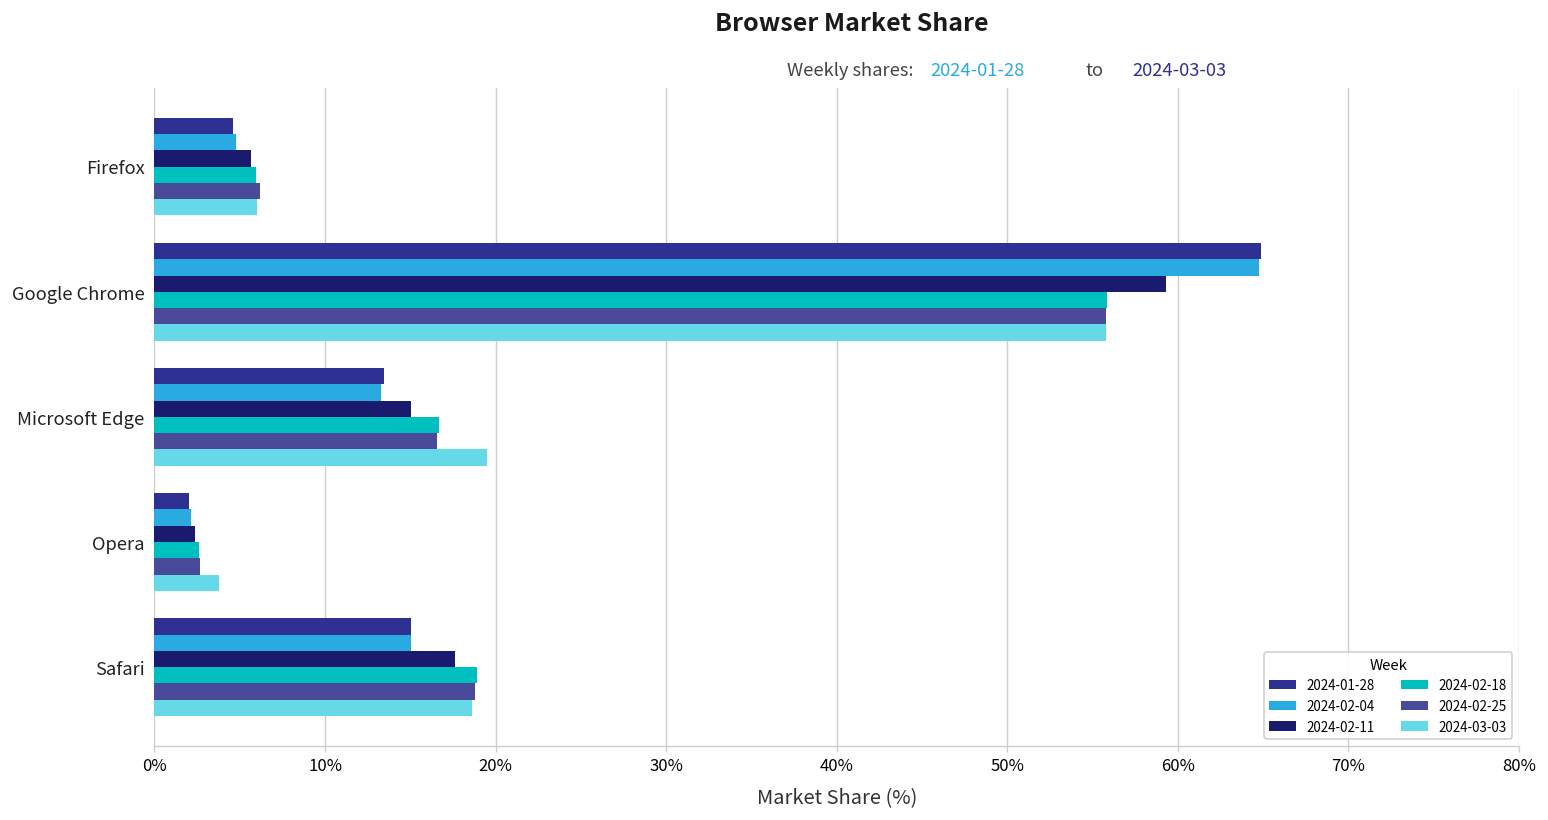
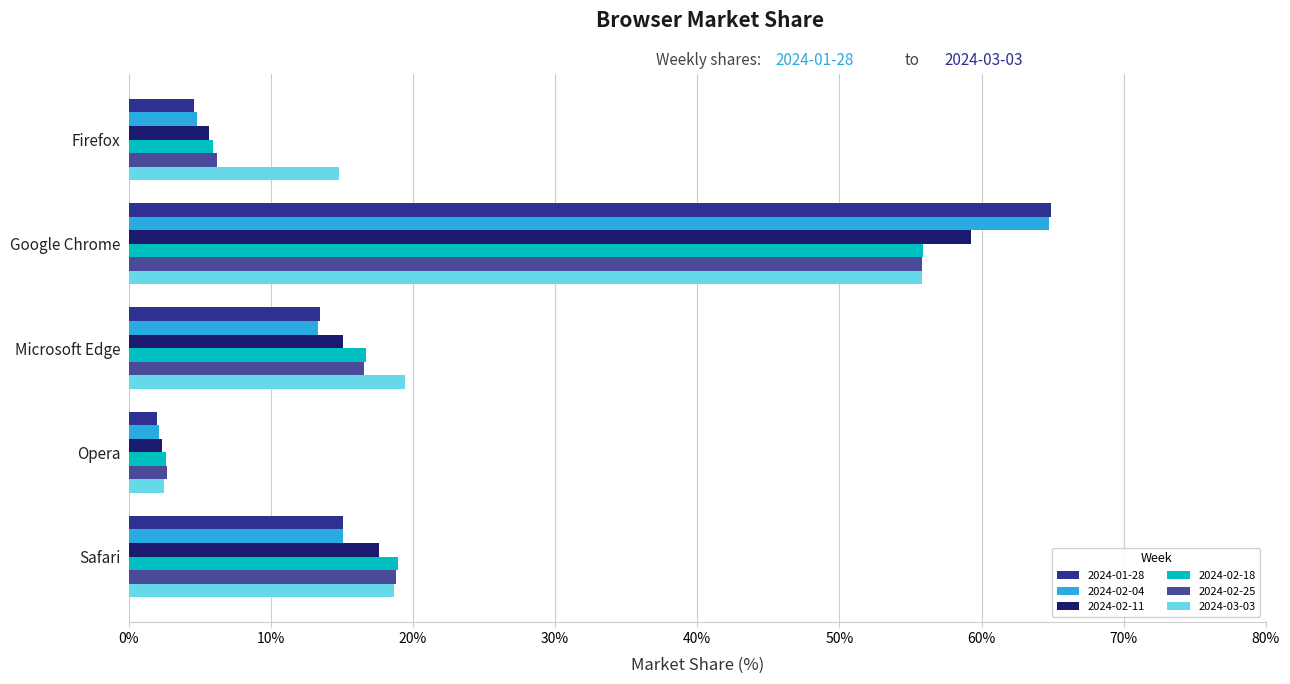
2024-03-03, Firefox: 6.0% -> 14.8%
2024-03-03, Opera: 3.8% -> 2.5%
